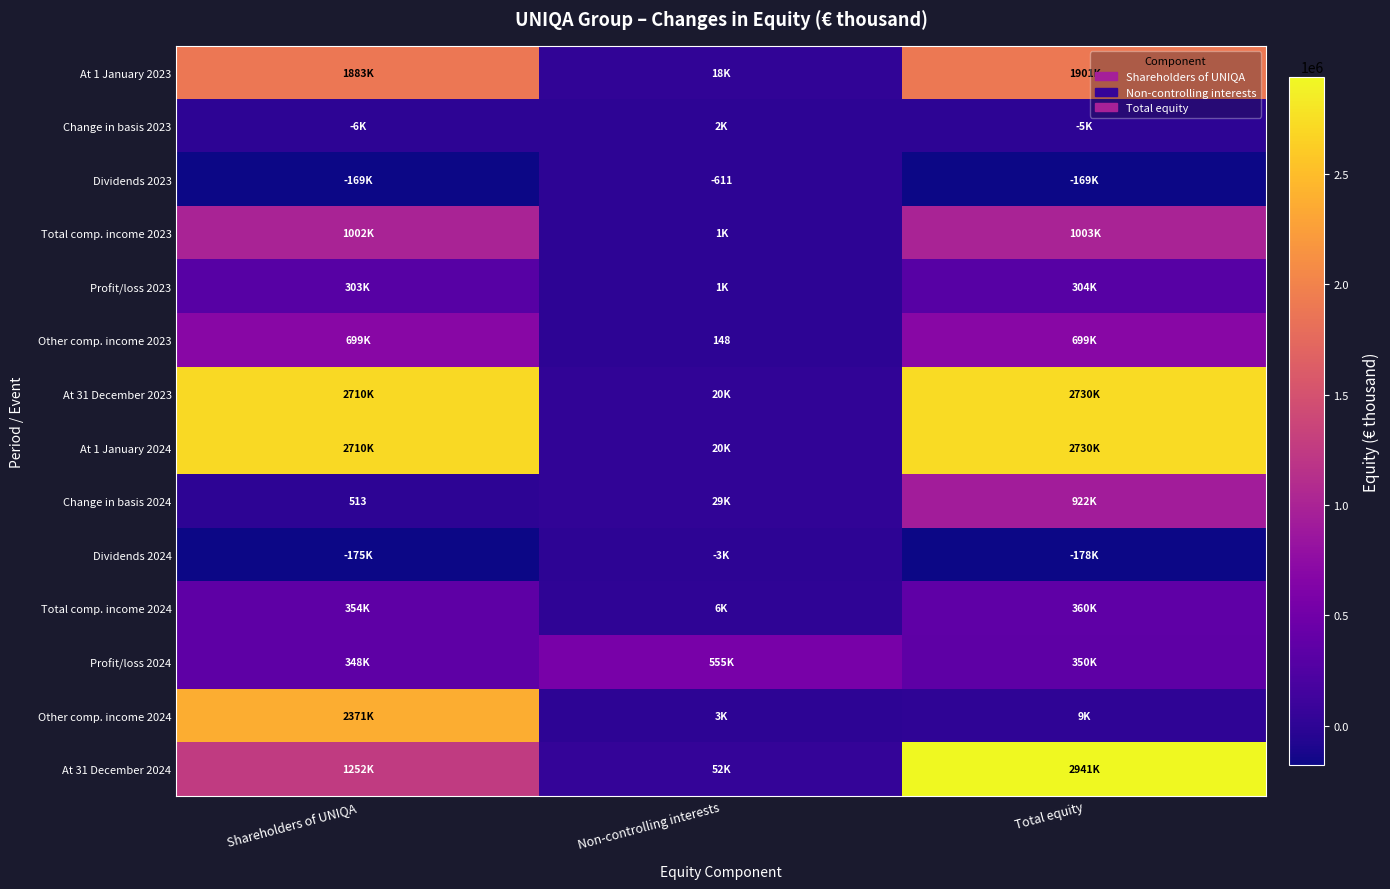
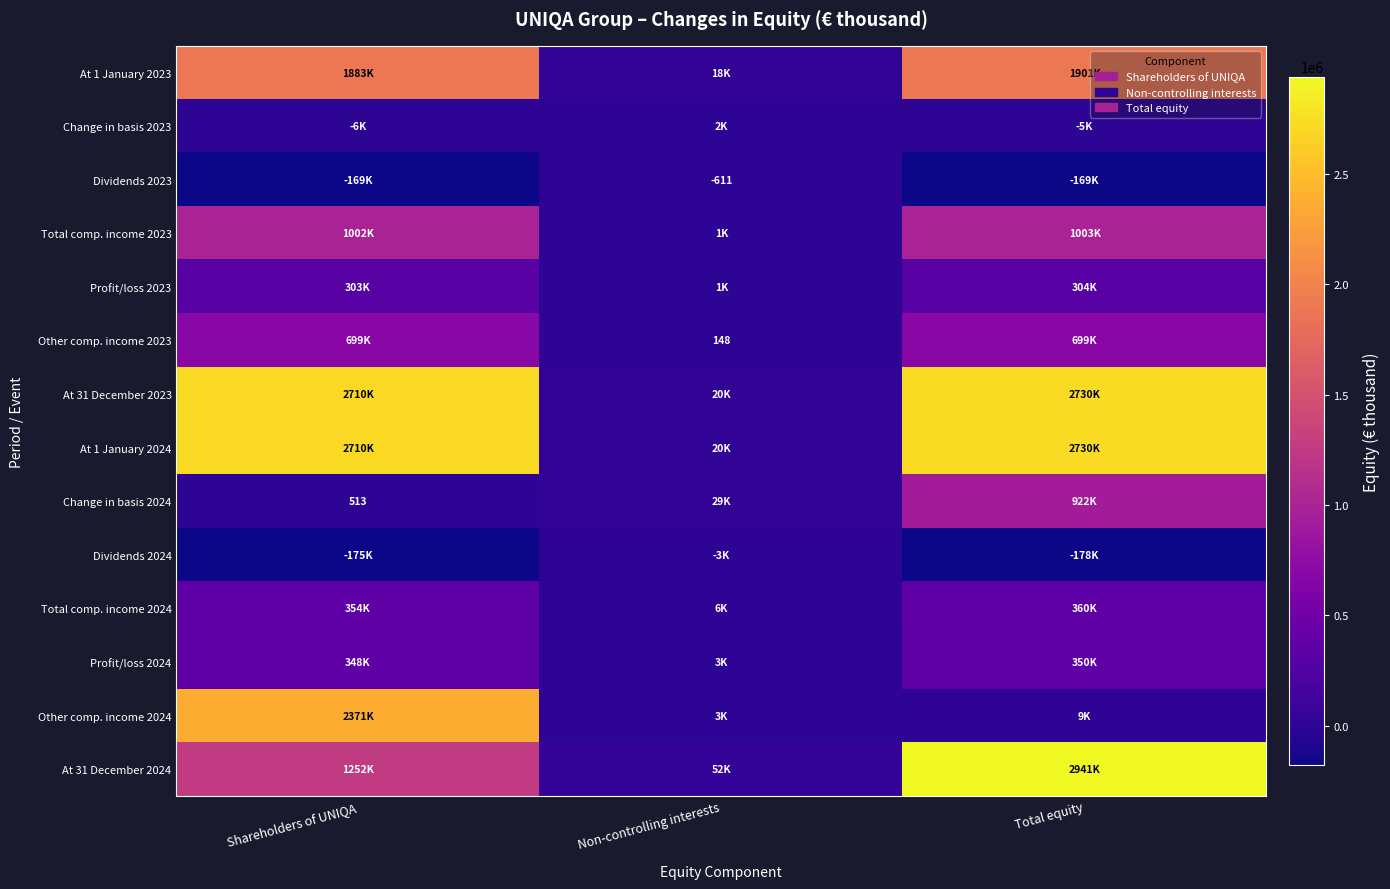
Profit/loss 2024, Non-controlling interests: 555K -> 3K
